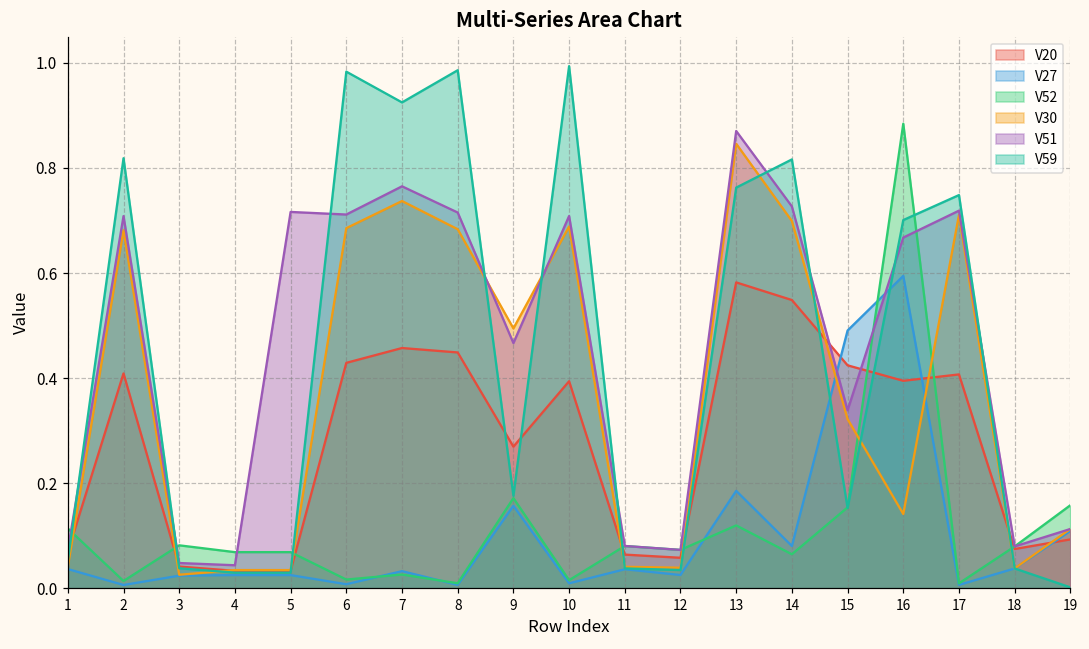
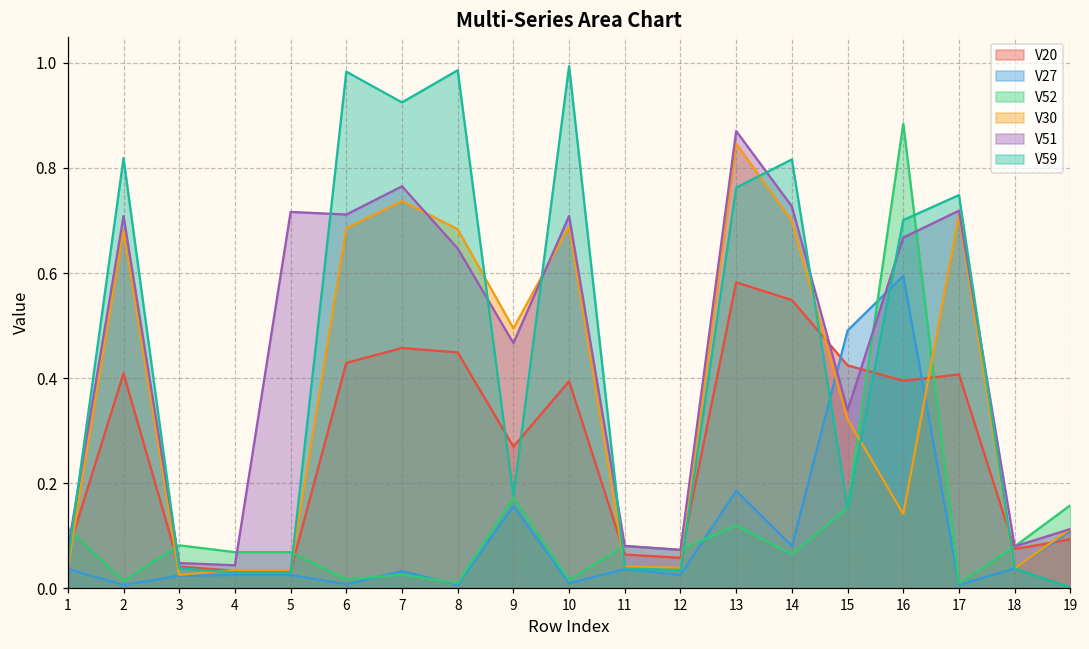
V51, 8: 0.72 -> 0.65
